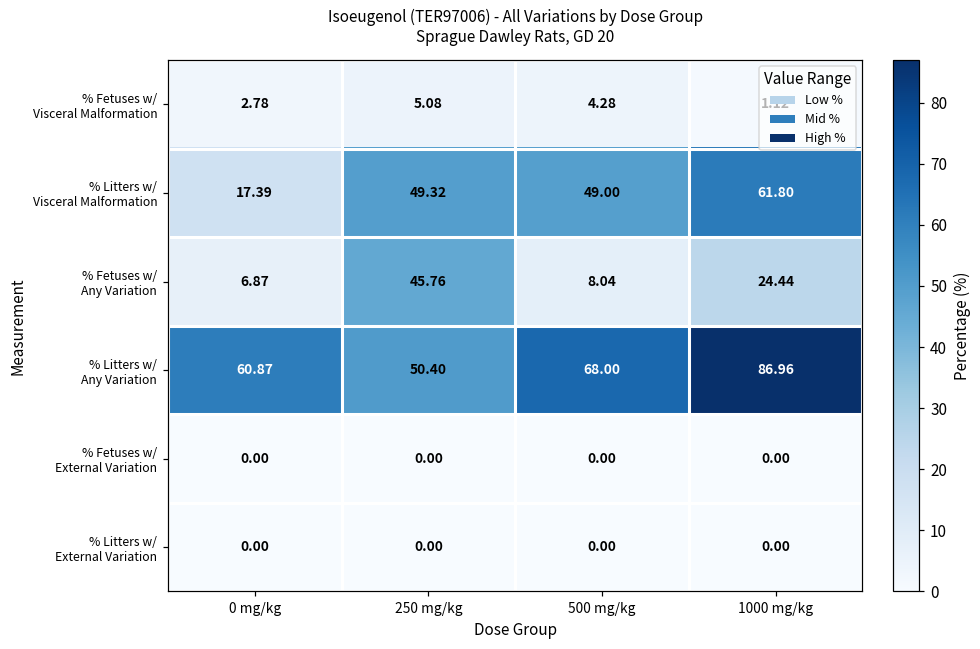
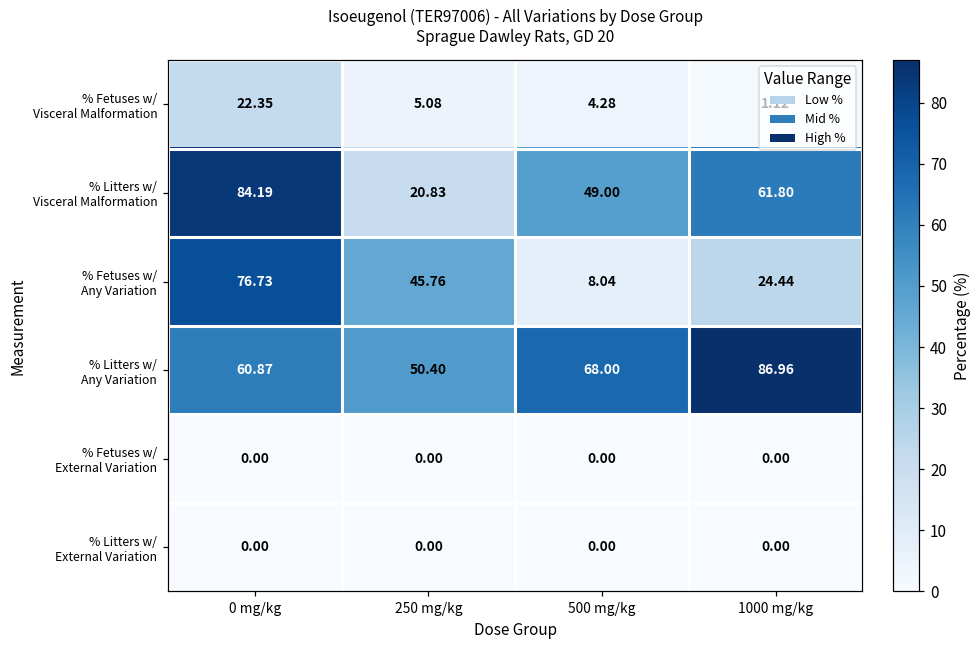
% Fetuses w/ Visceral Malformation, 0 mg/kg: 2.78 -> 22.35
% Litters w/ Visceral Malformation, 0 mg/kg: 17.39 -> 84.19
% Litters w/ Visceral Malformation, 250 mg/kg: 49.32 -> 20.83
% Fetuses w/ Any Variation, 0 mg/kg: 6.87 -> 76.73
